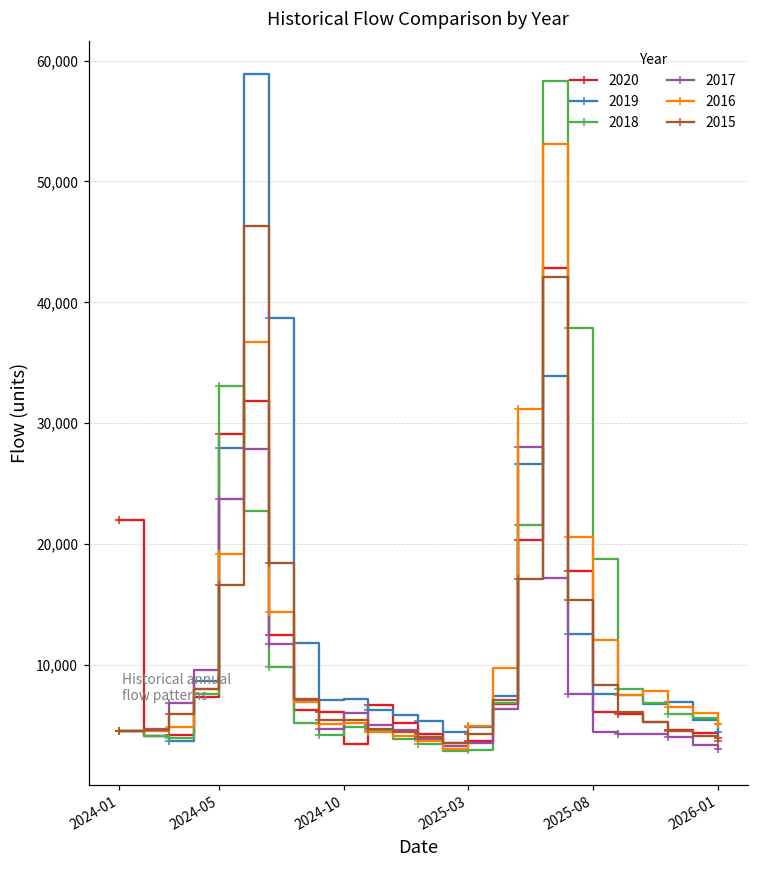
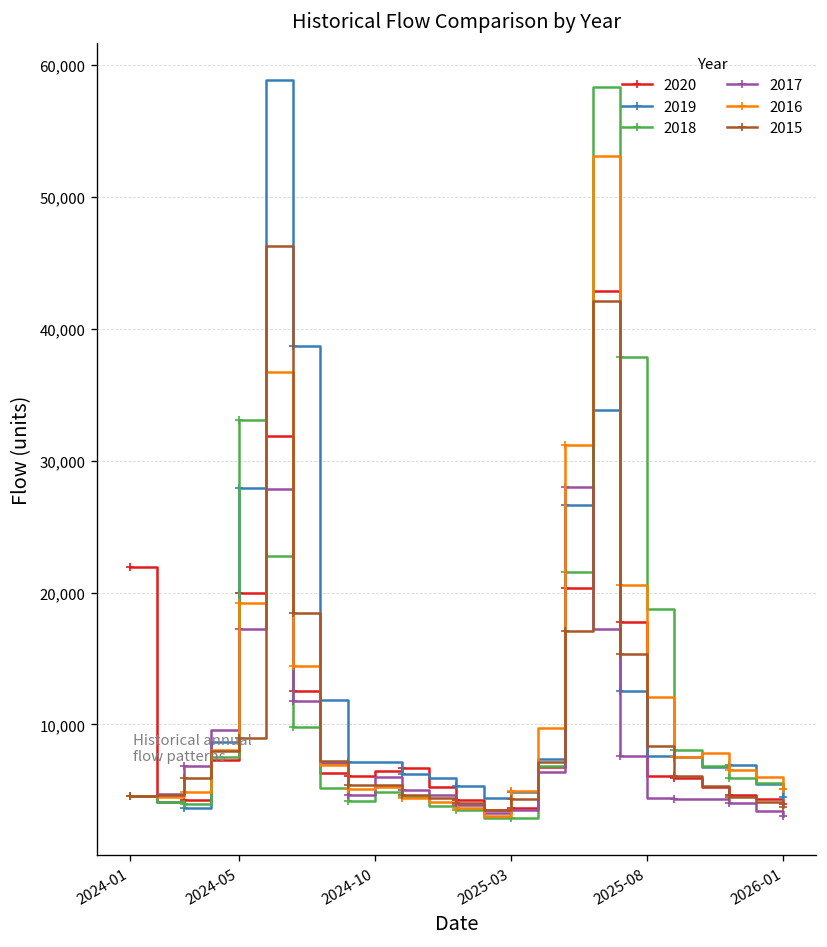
2020, 2024-05: 29,100 -> 20,000
2017, 2024-05: 23,800 -> 17,200
2015, 2024-05: 16,600 -> 9,000
2020, 2024-10: 3,500 -> 6,500
